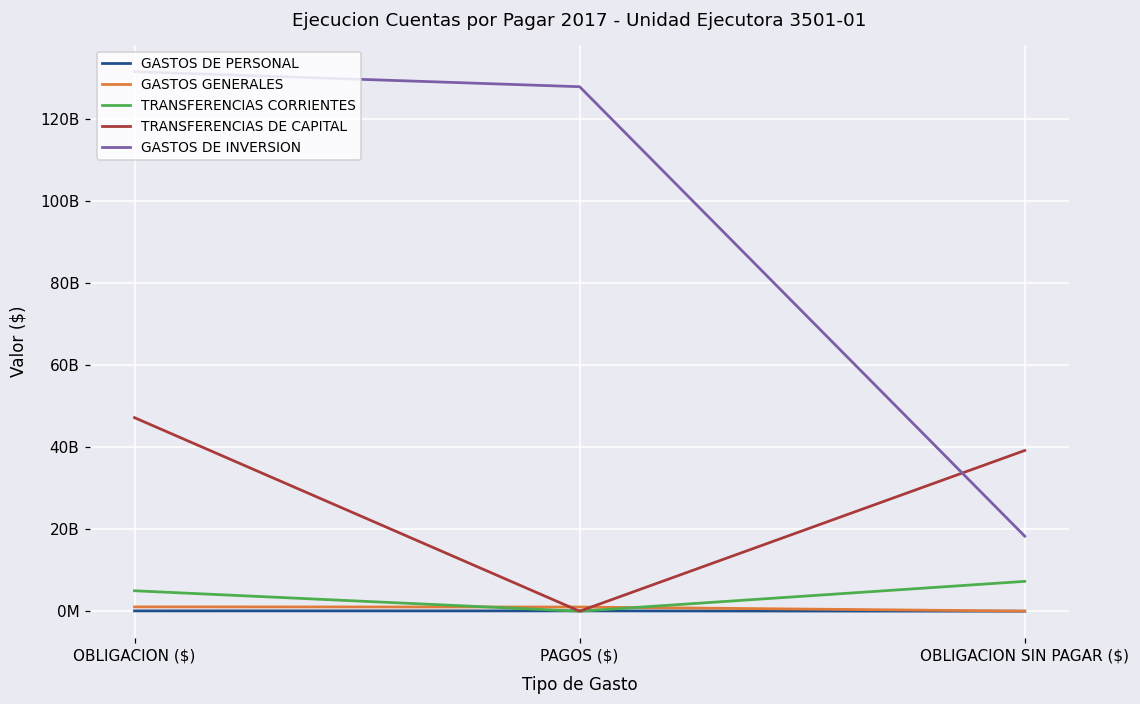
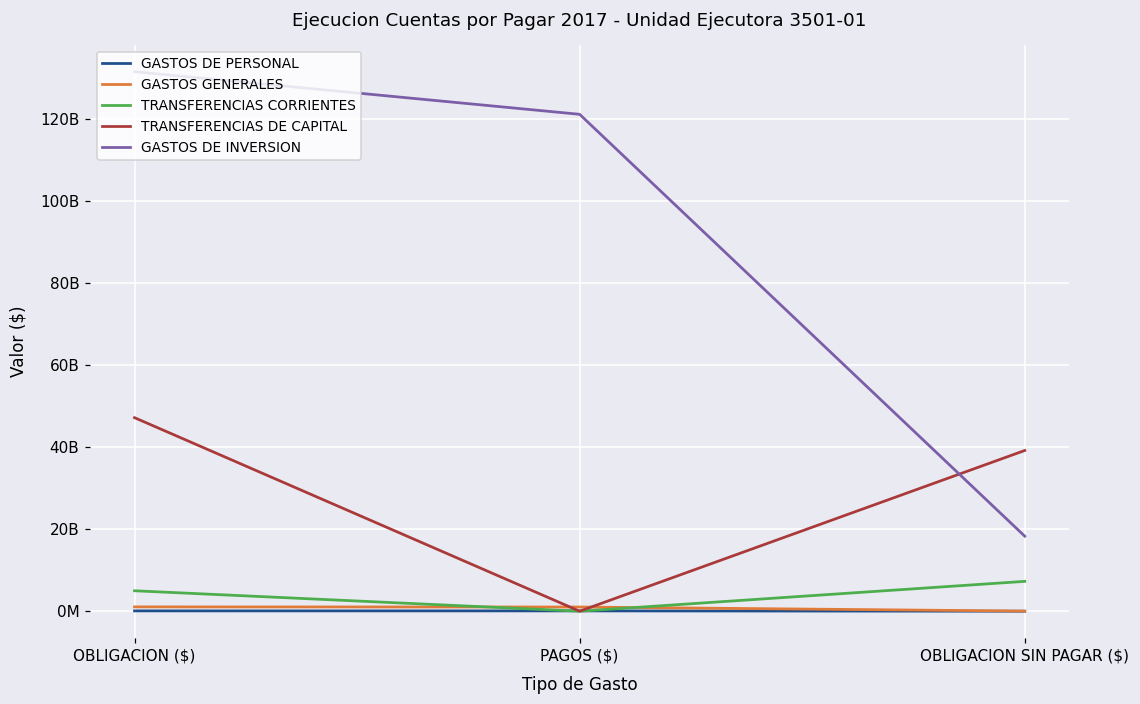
GASTOS DE INVERSION, PAGOS ($): 128000000000 -> 121000000000
